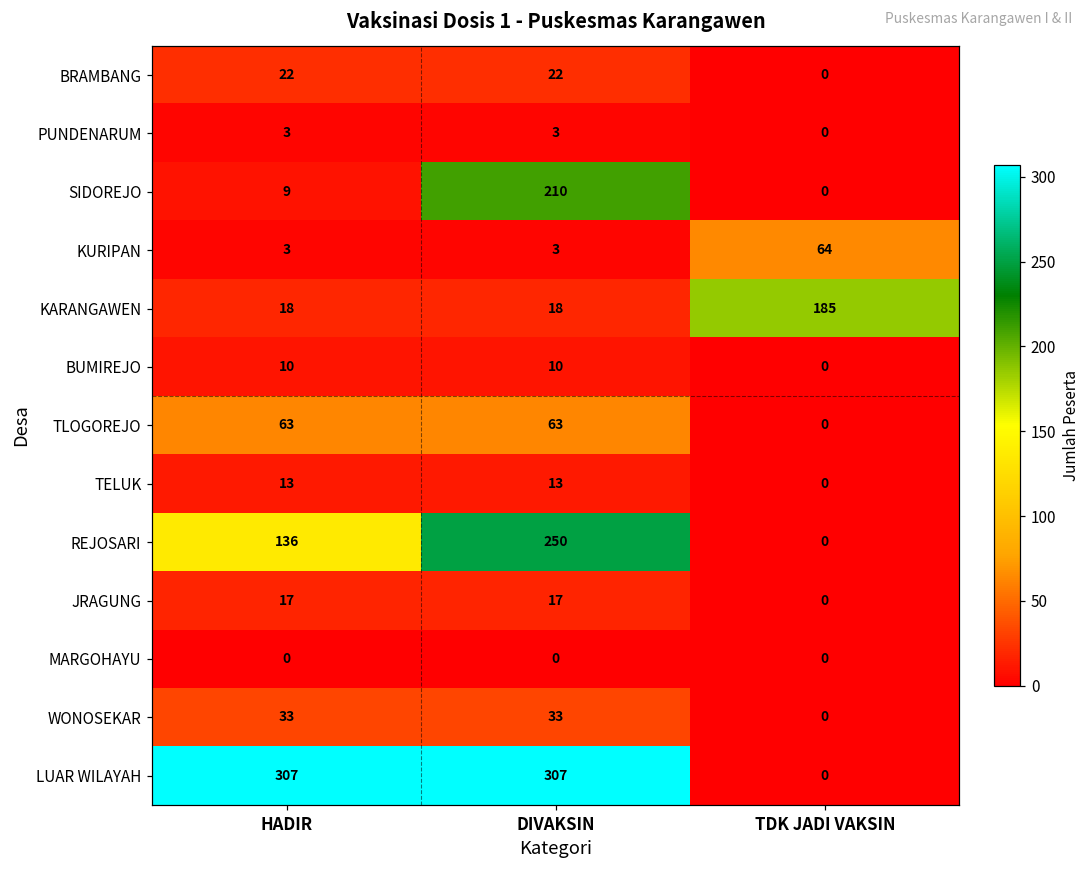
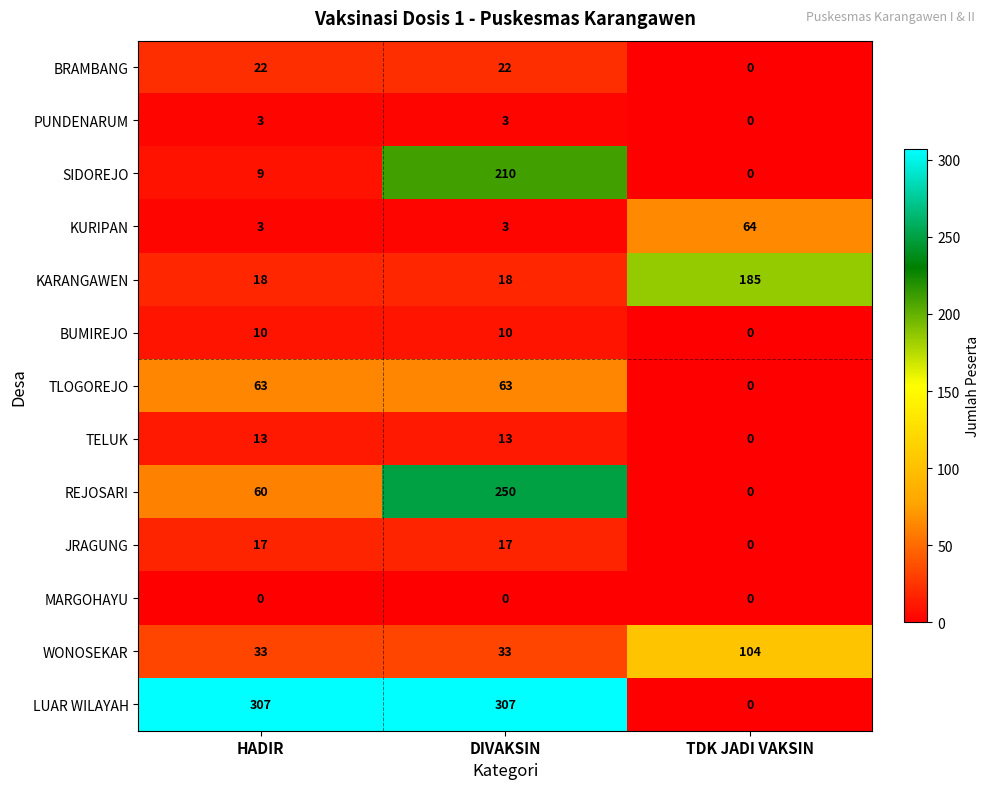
REJOSARI, HADIR: 136 -> 60
WONOSEKAR, TDK JADI VAKSIN: 0 -> 104
